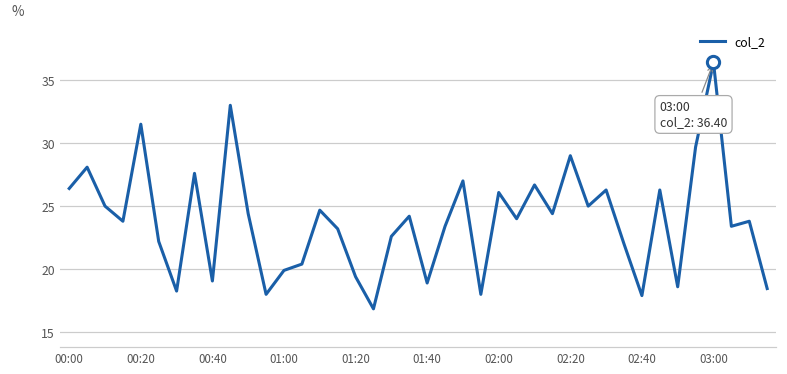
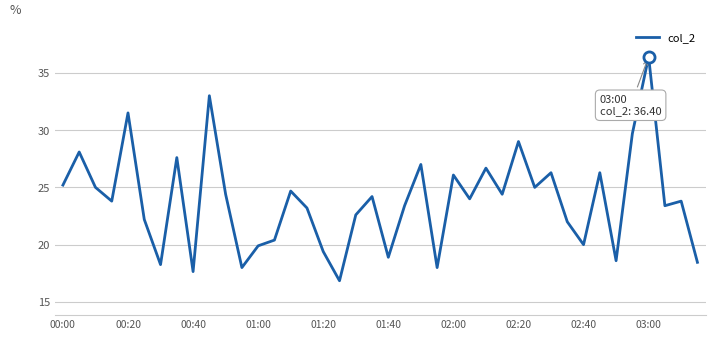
col_2, 00:00: 26.4 -> 25.2
col_2, 00:40: 19.1 -> 17.7
col_2, 02:40: 17.9 -> 20.0
